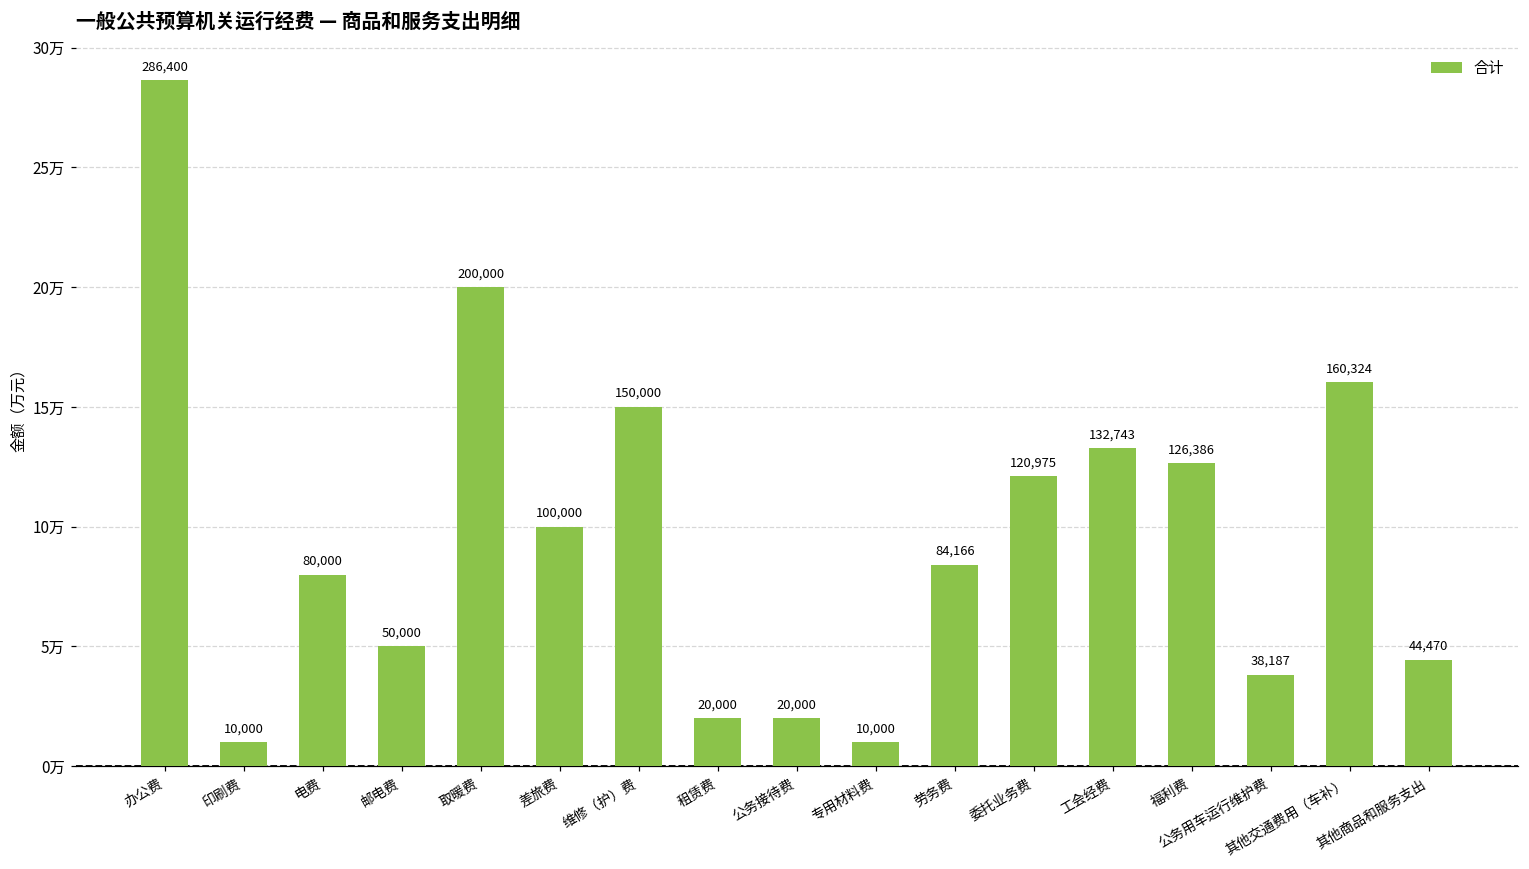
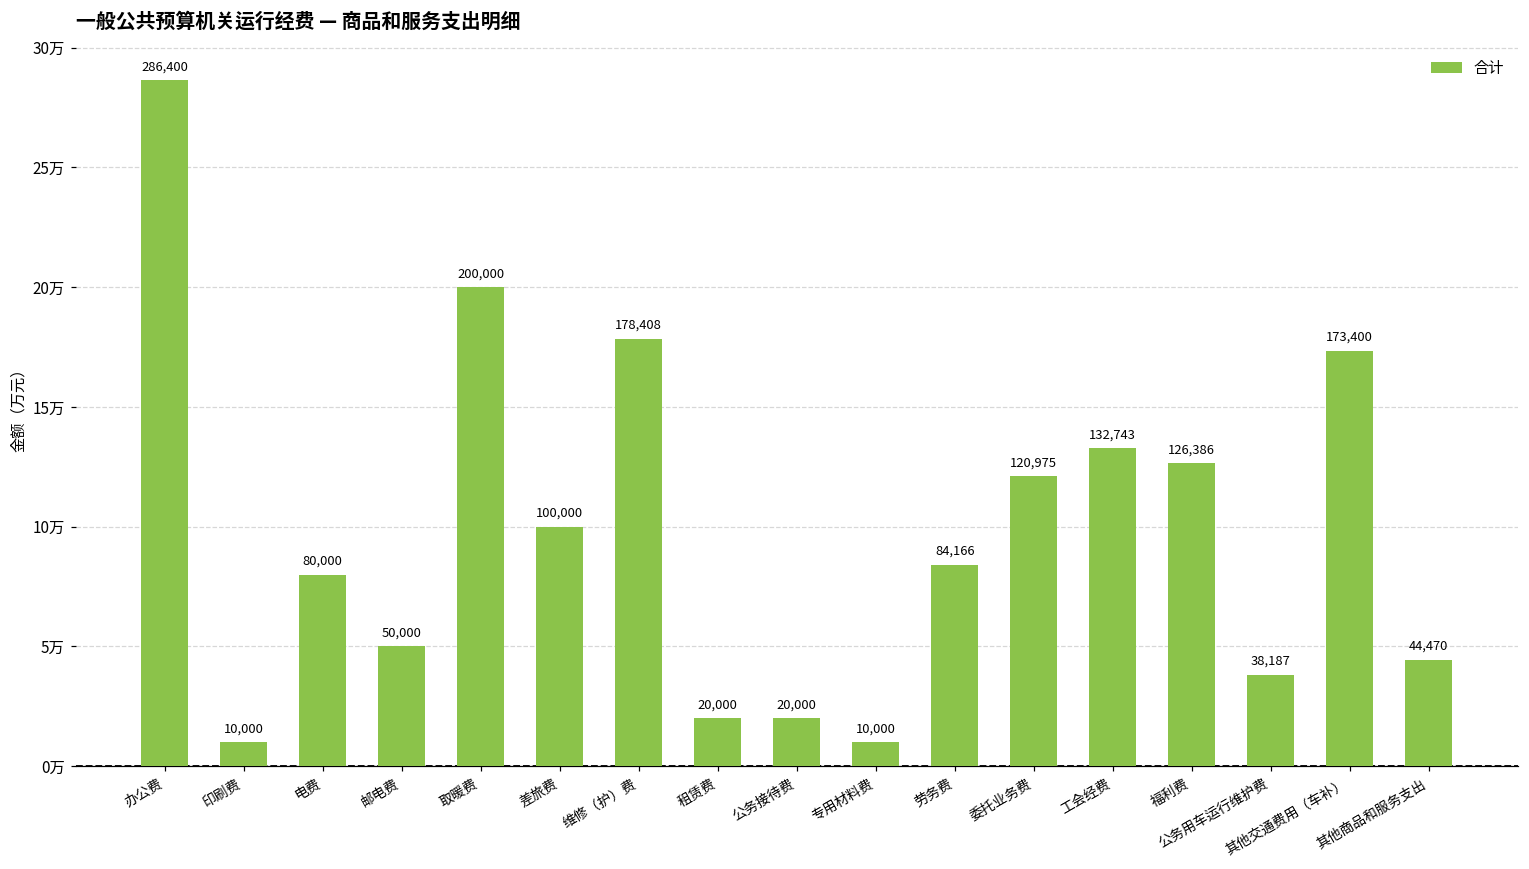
维修（护）费: 150,000 -> 178,408
其他交通费用（车补）: 160,324 -> 173,400
